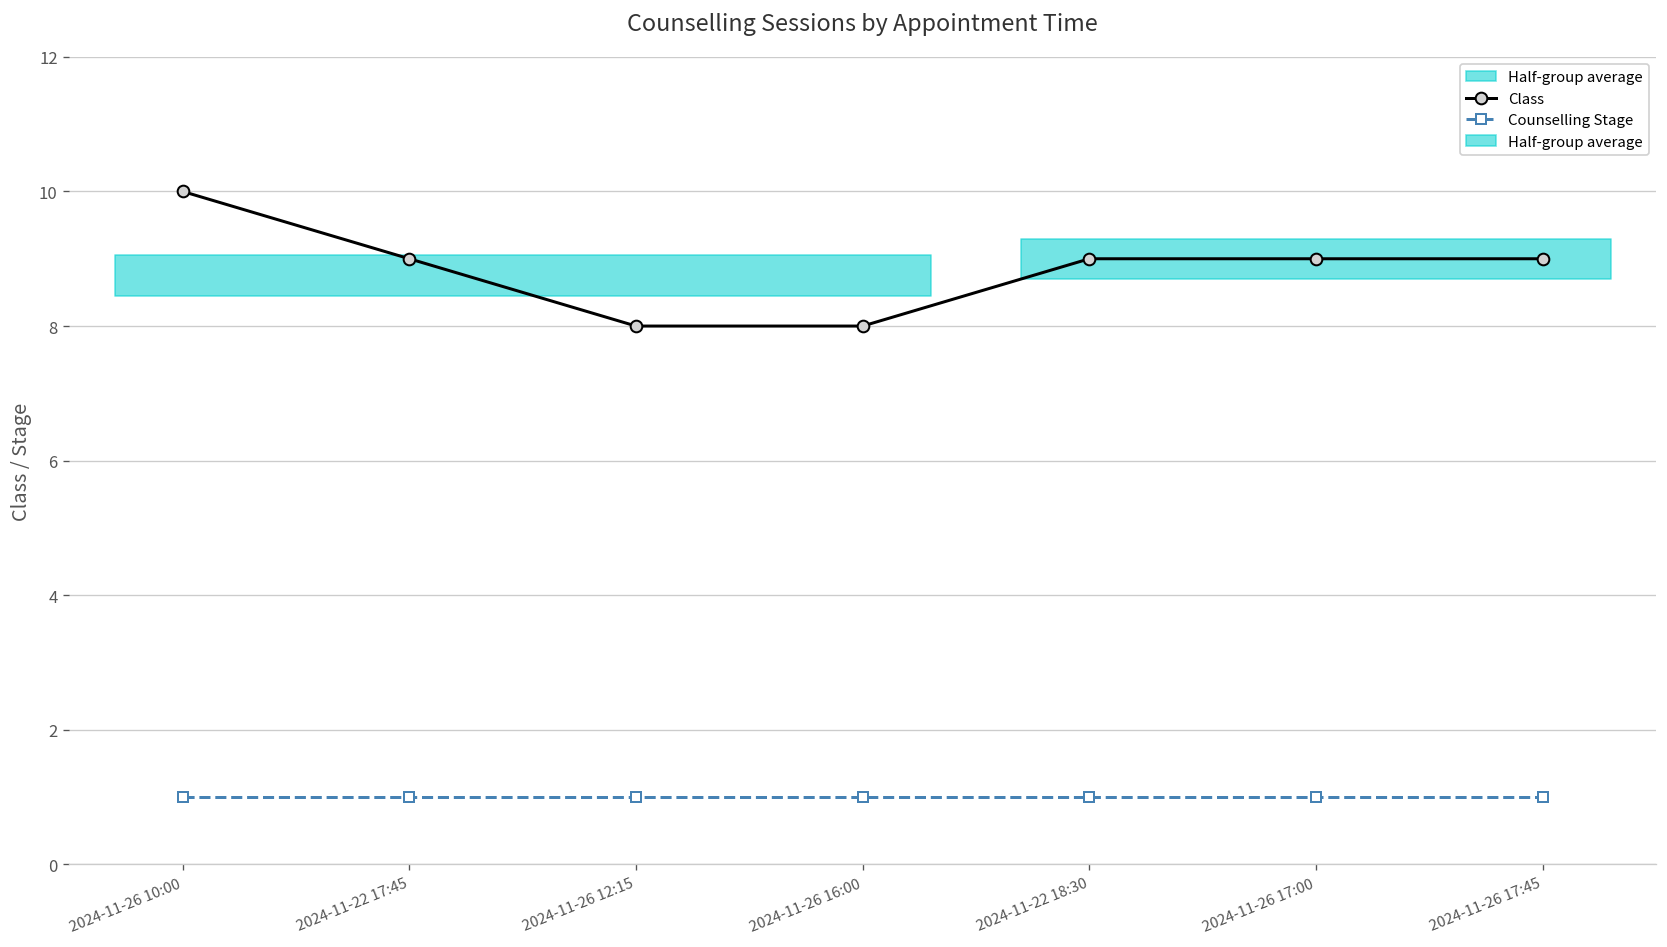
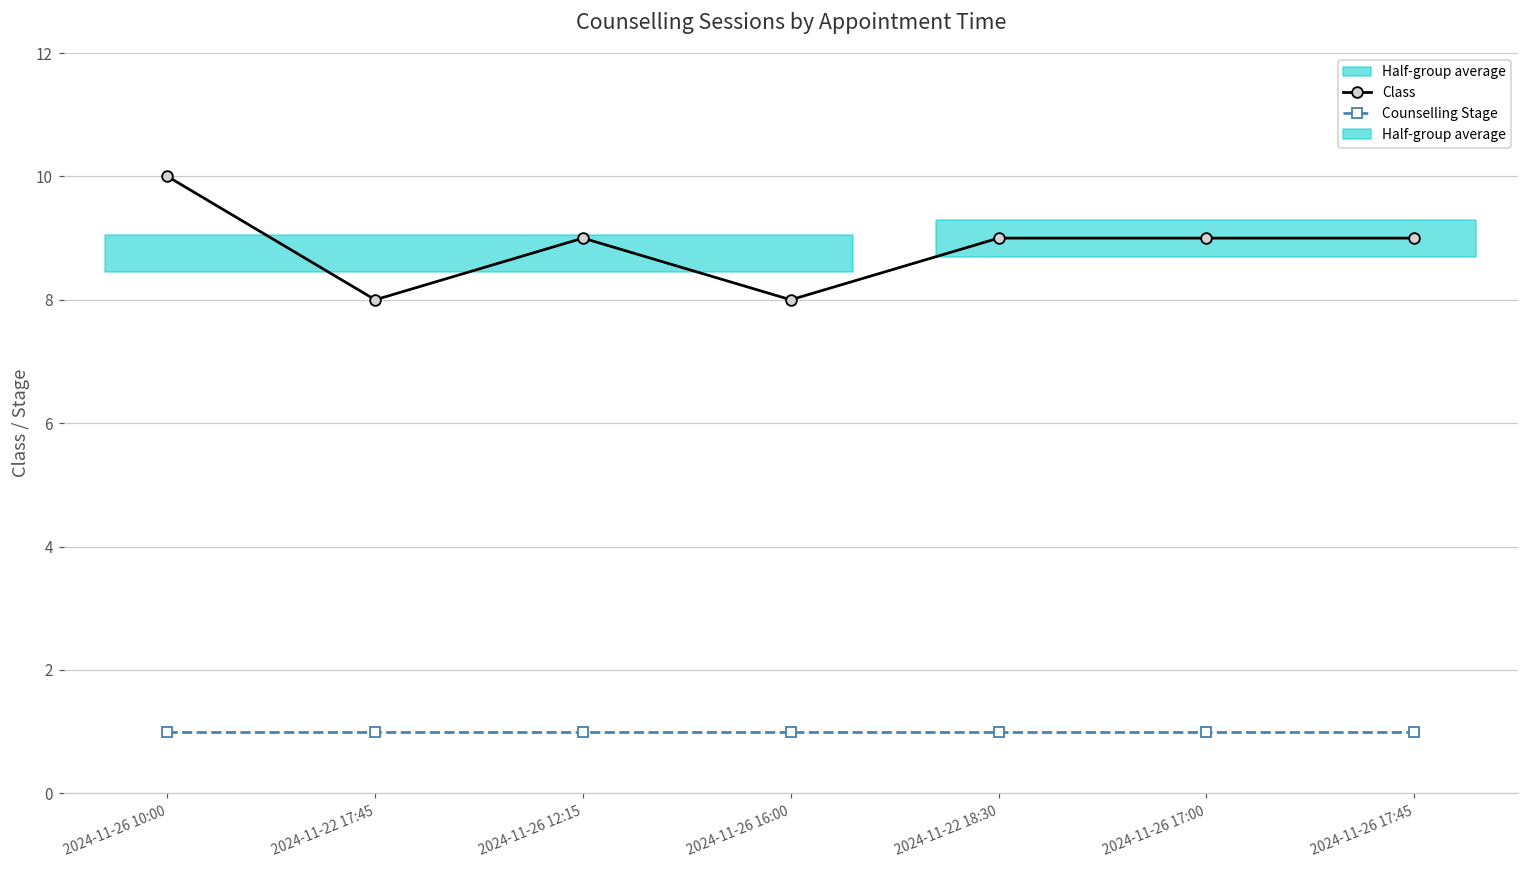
Class, 2024-11-22 17:45: 9 -> 8
Class, 2024-11-26 12:15: 8 -> 9
